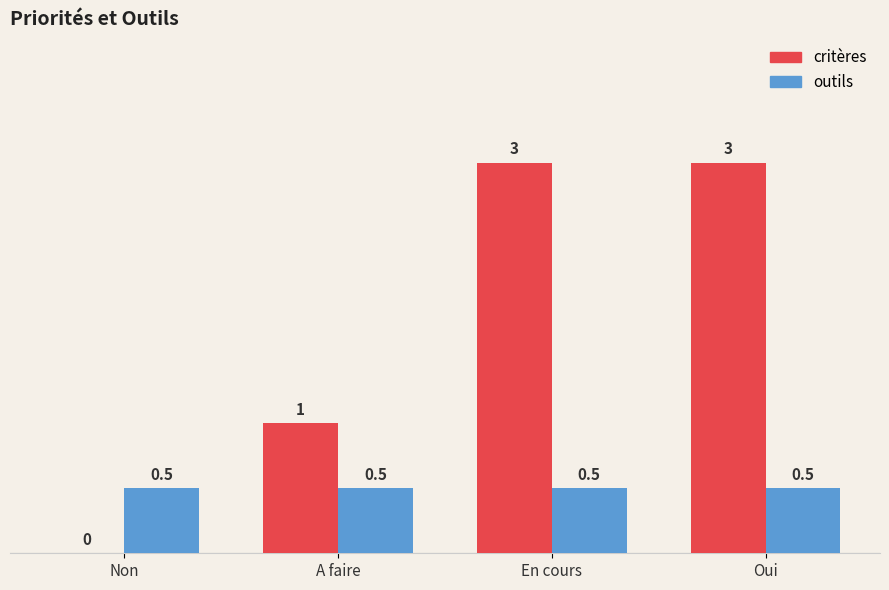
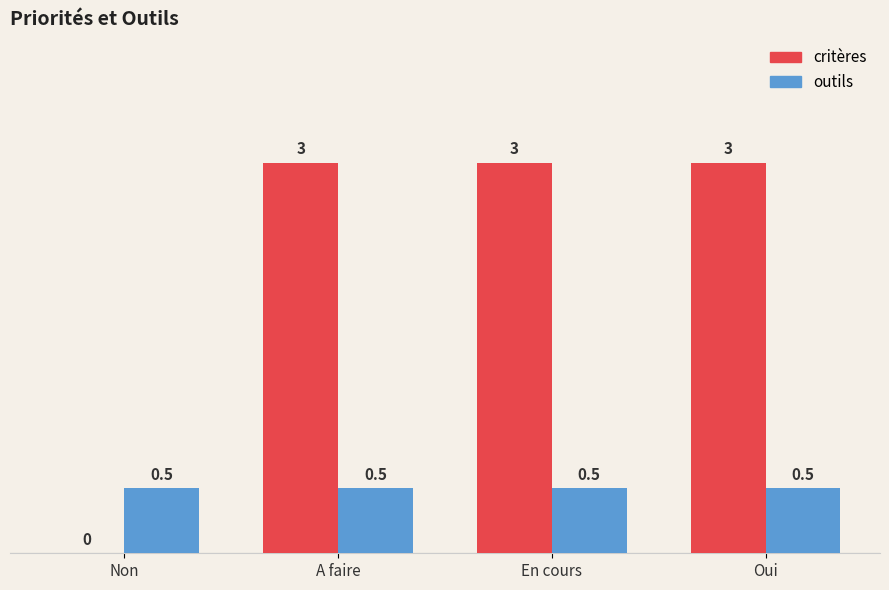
critères, A faire: 1 -> 3
